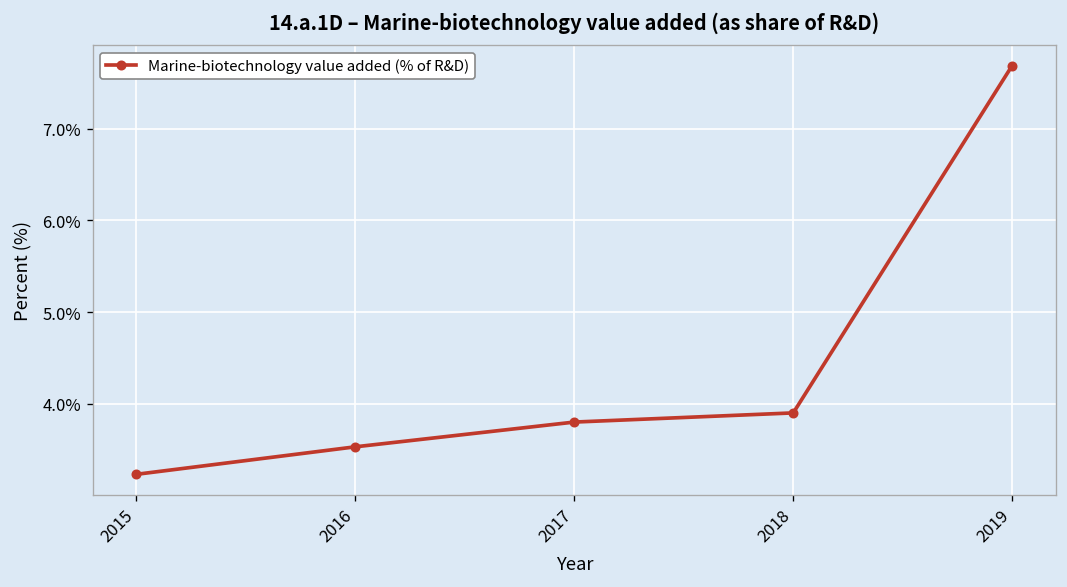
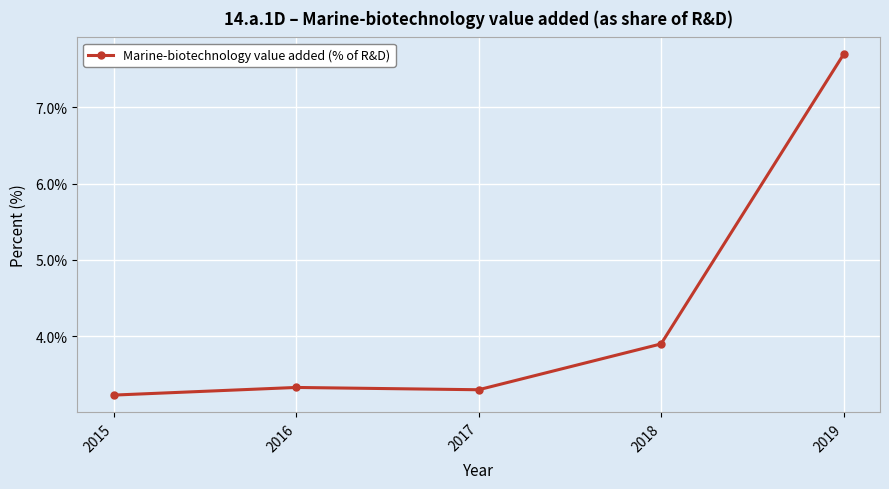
2016: 3.5% -> 3.3%
2017: 3.8% -> 3.3%
